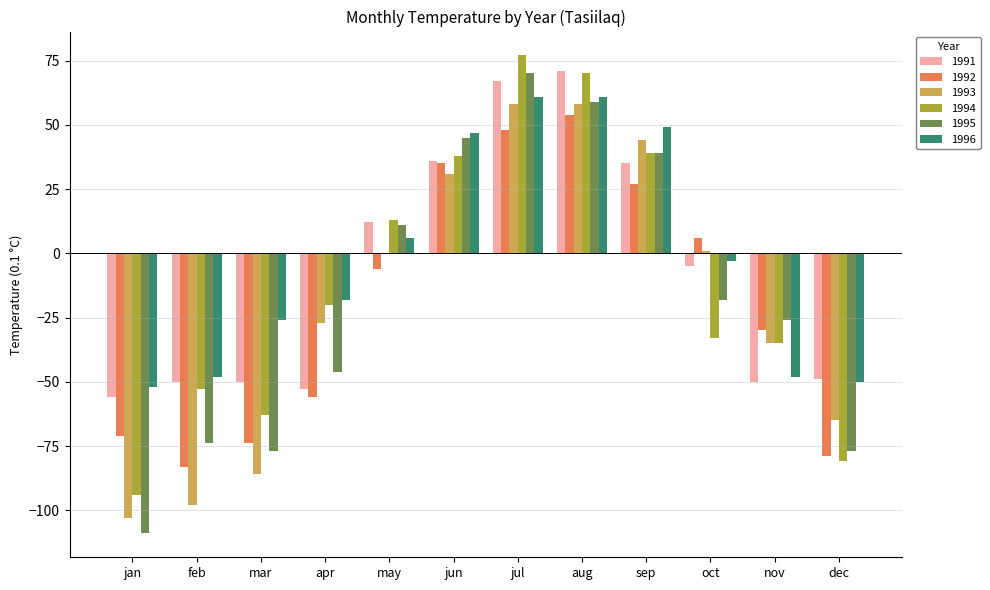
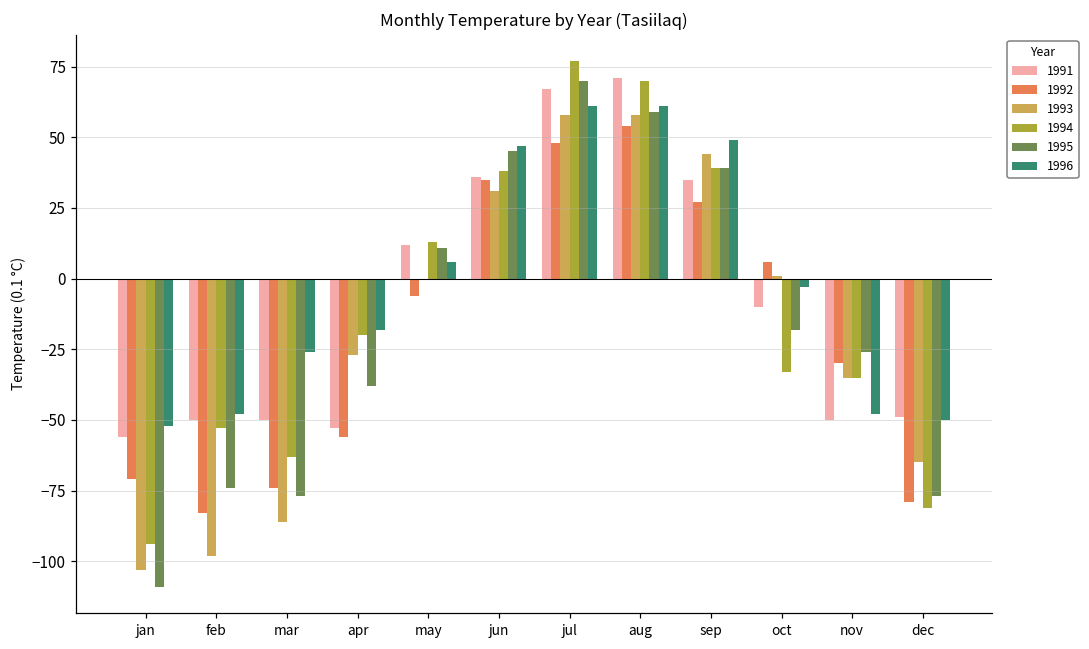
1995, apr: -46 -> -38
1991, oct: -5 -> -10
